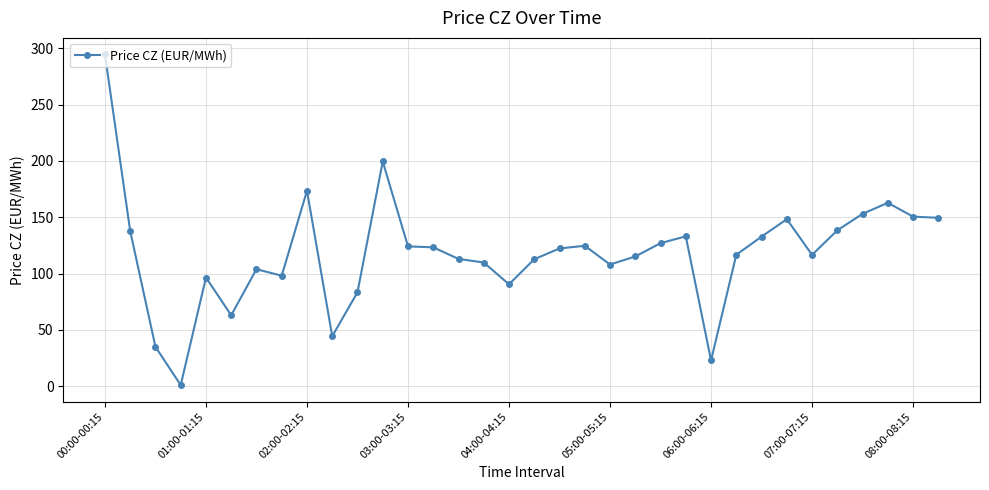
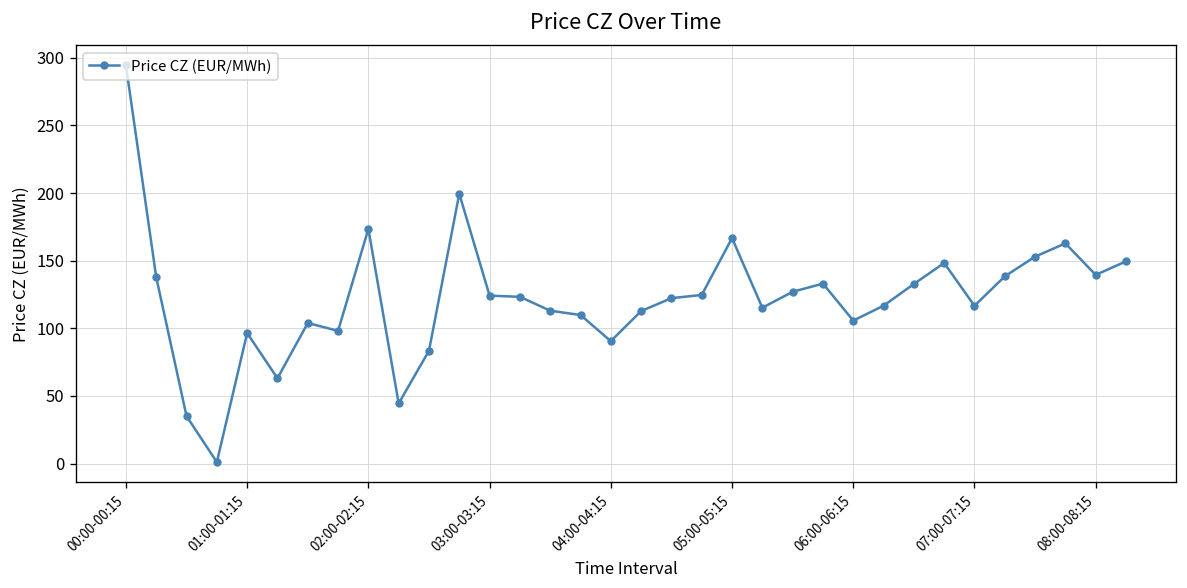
05:00-05:15: 108 -> 167
06:00-06:15: 23 -> 106
08:00-08:15: 151 -> 139
